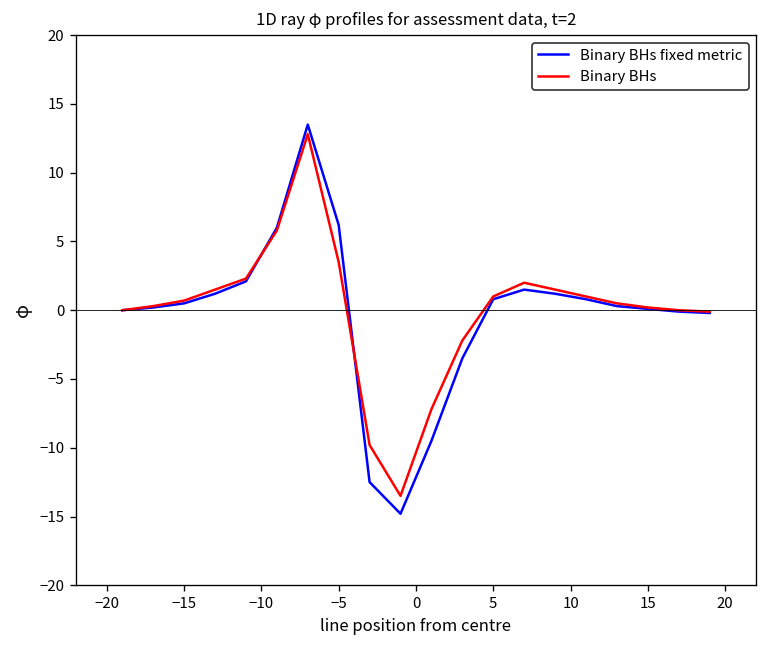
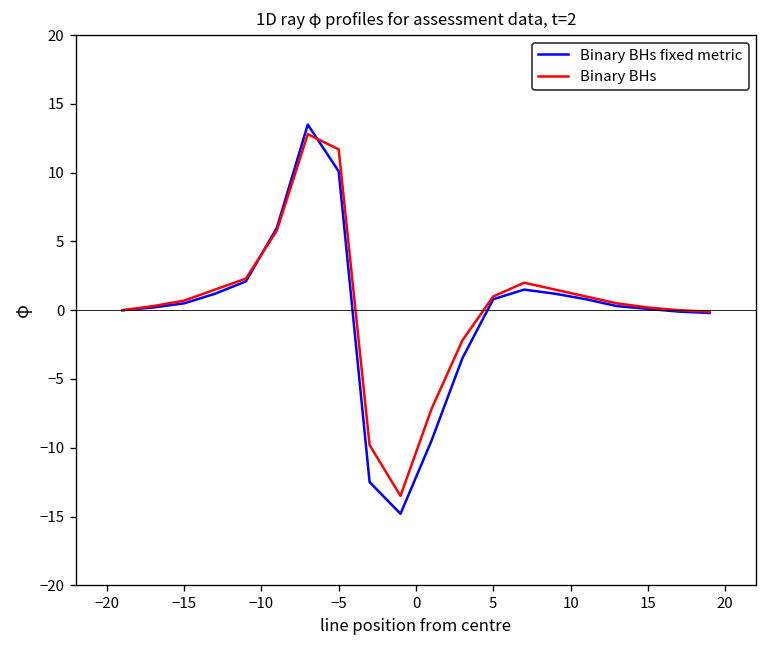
Binary BHs fixed metric, −5: 6.2 -> 10.1
Binary BHs, −5: 3.5 -> 11.7
